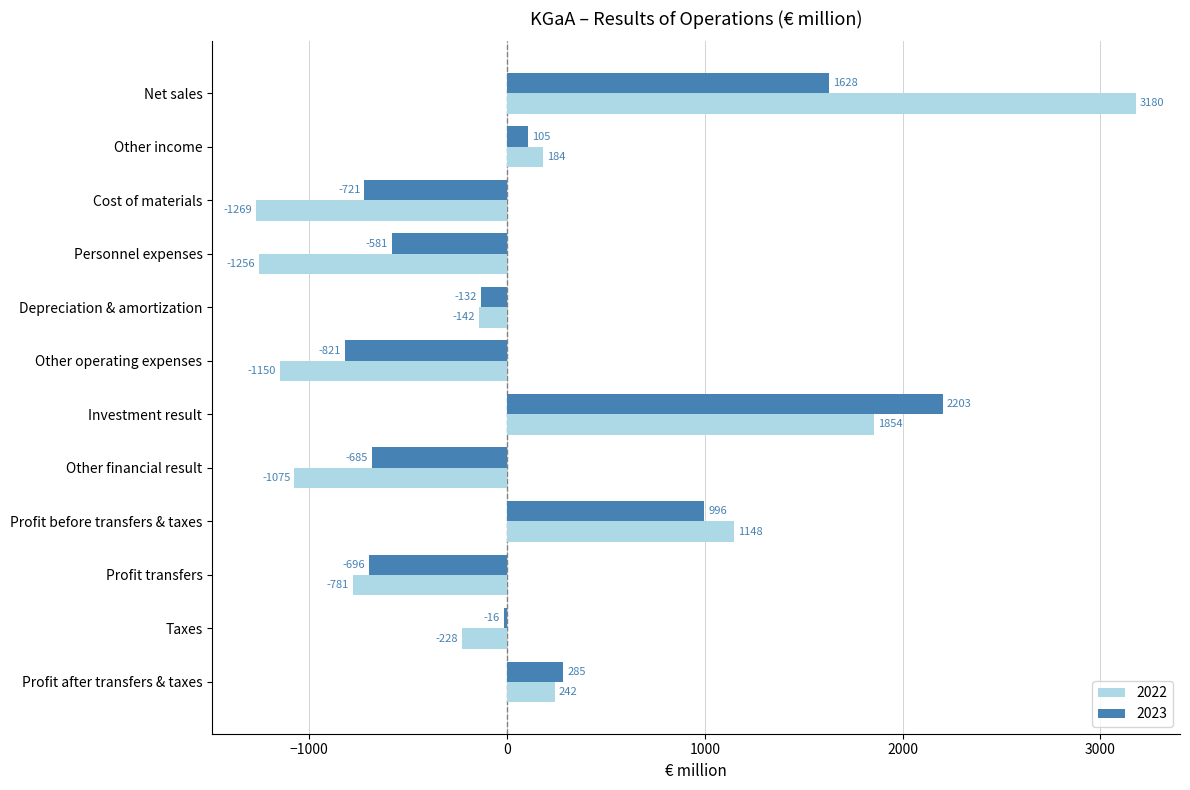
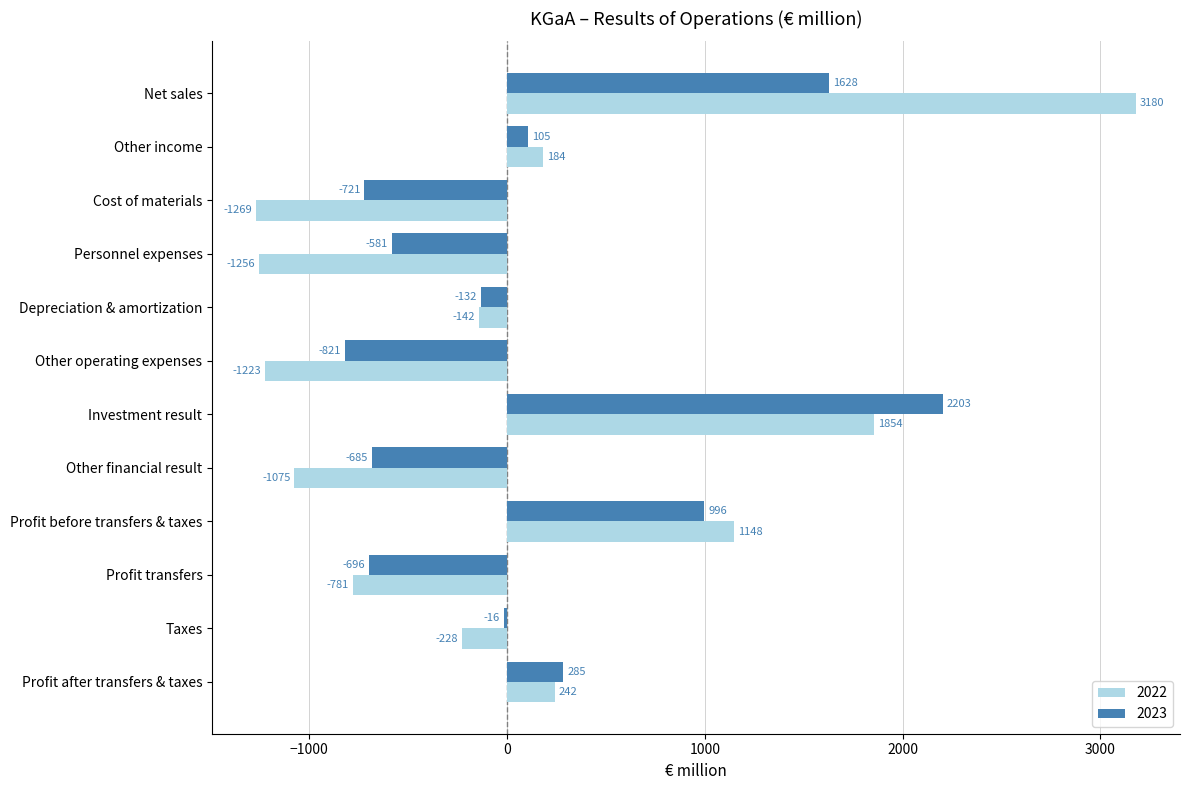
2022, Other operating expenses: -1150 -> -1223
